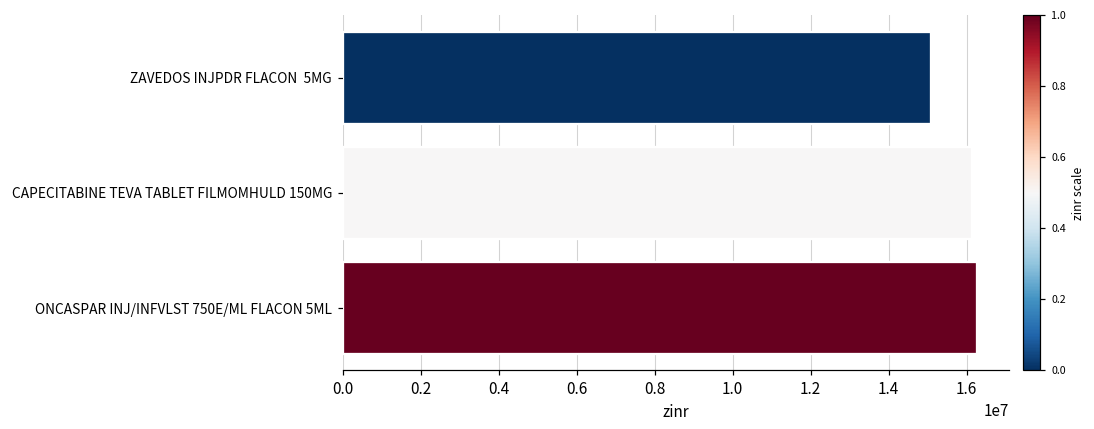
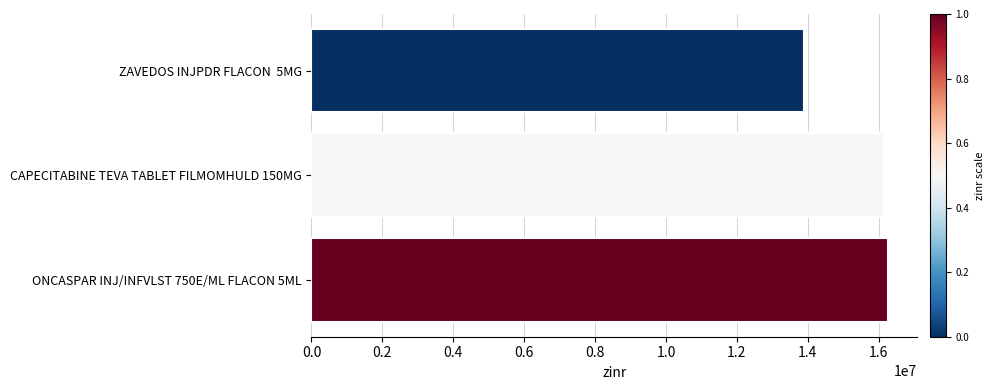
ZAVEDOS INJPDR FLACON 5MG: 15100000 -> 13900000
